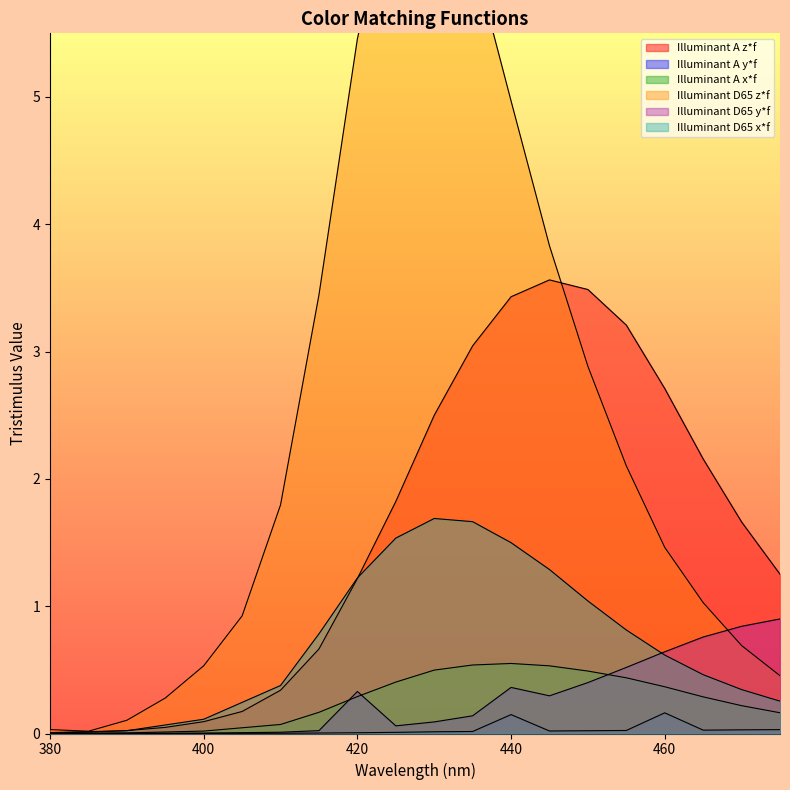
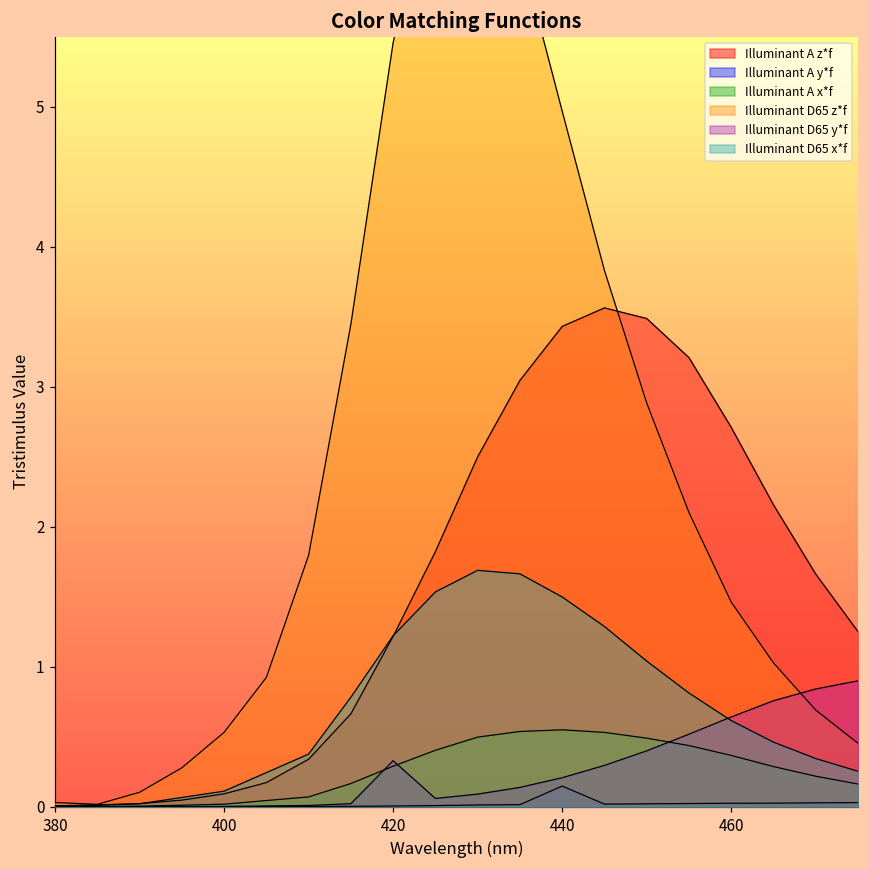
Illuminant D65 y*f, 440: 0.36 -> 0.21
Illuminant A y*f, 460: 0.16 -> 0.03
